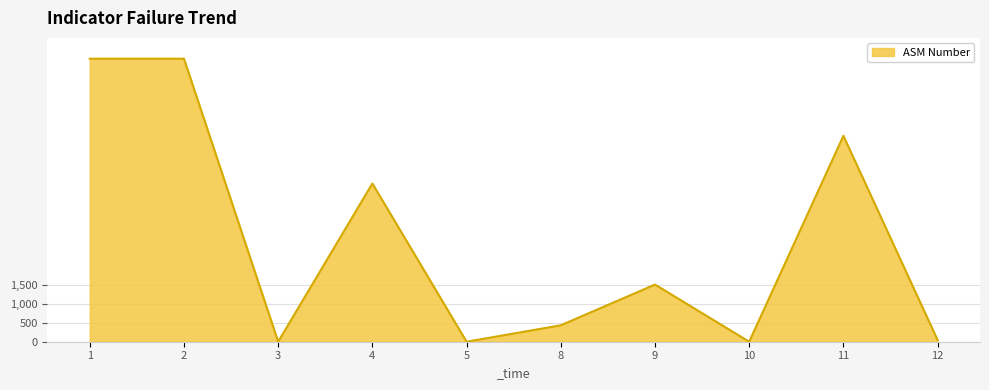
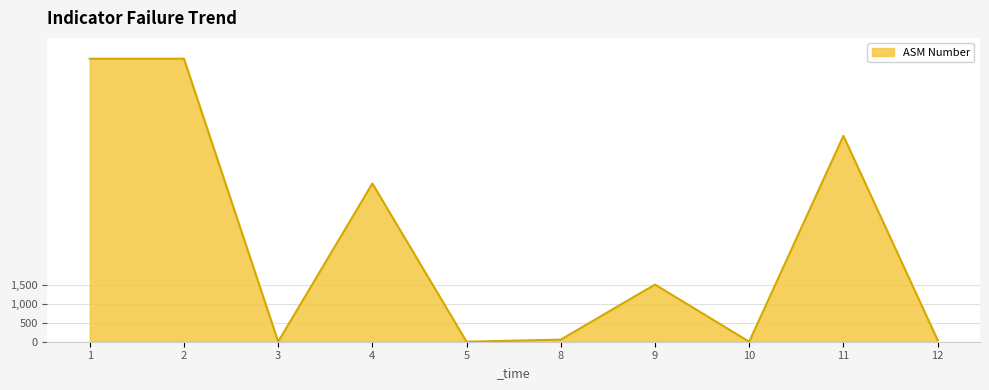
8: 400 -> 100
